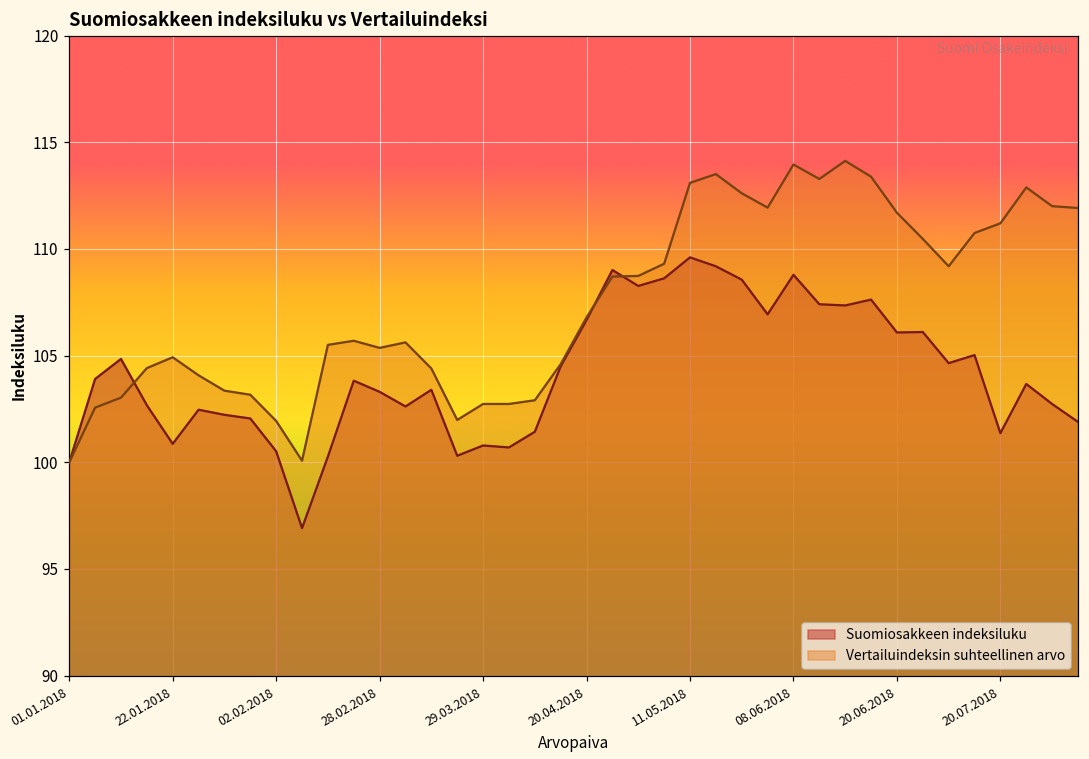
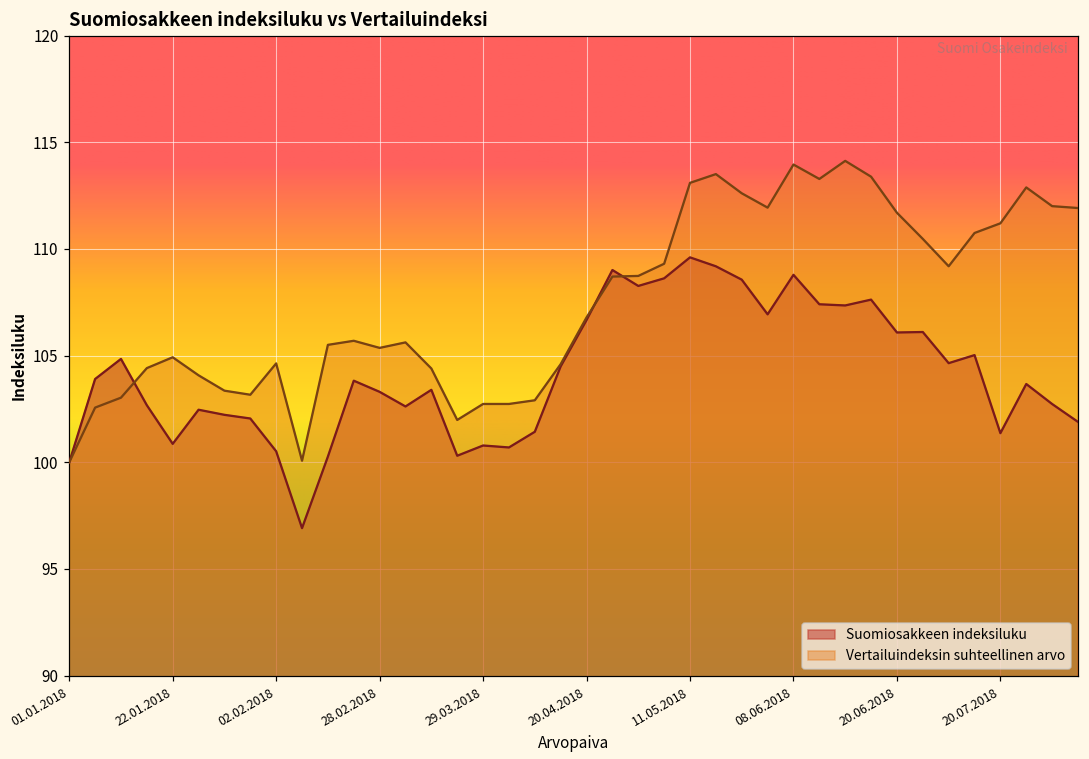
Vertailuindeksin suhteellinen arvo, 02.02.2018: 101.9 -> 104.6
